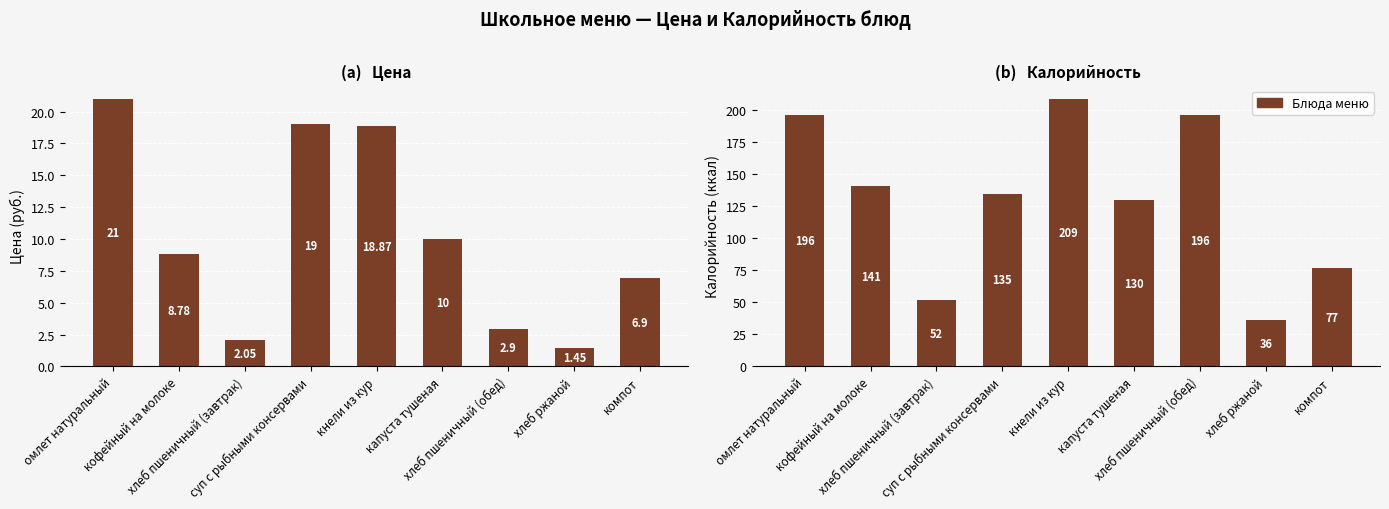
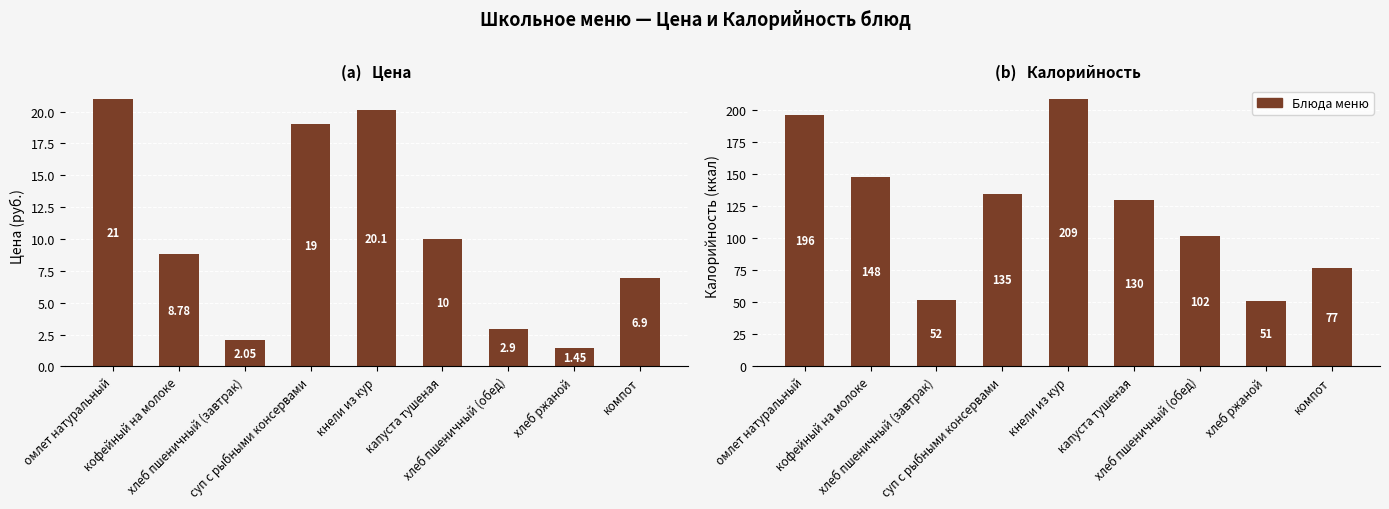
(a) Цена, кнели из кур: 18.87 -> 20.1
(b) Калорийность, кофейный на молоке: 141 -> 148
(b) Калорийность, хлеб пшеничный (обед): 196 -> 102
(b) Калорийность, хлеб ржаной: 36 -> 51
